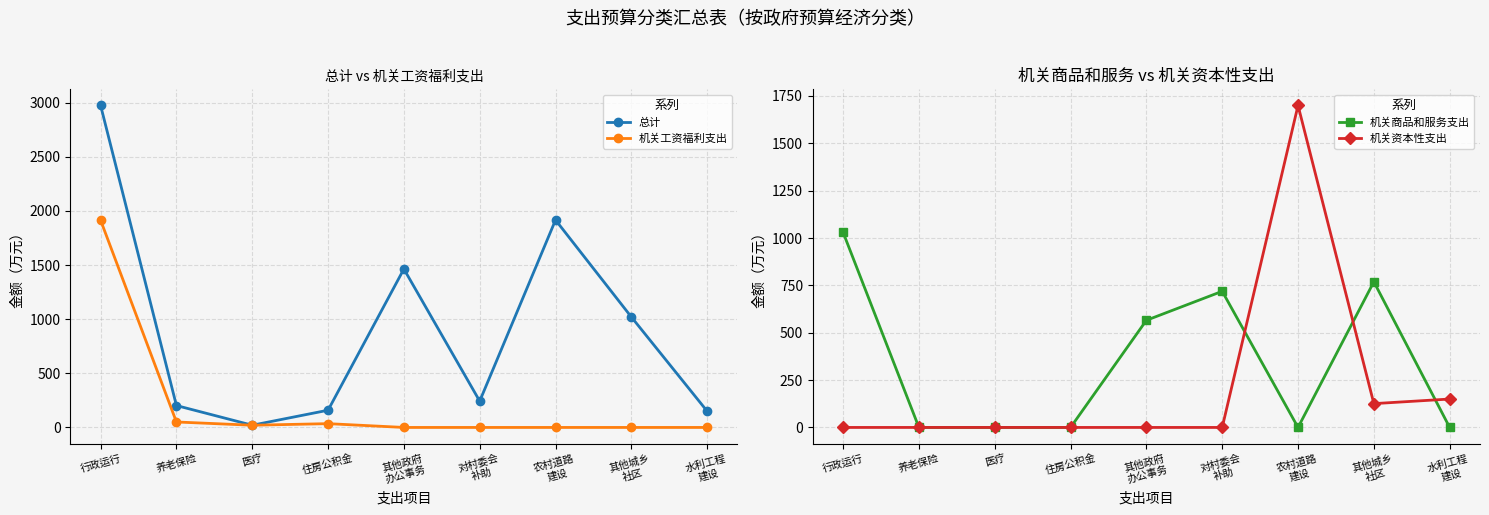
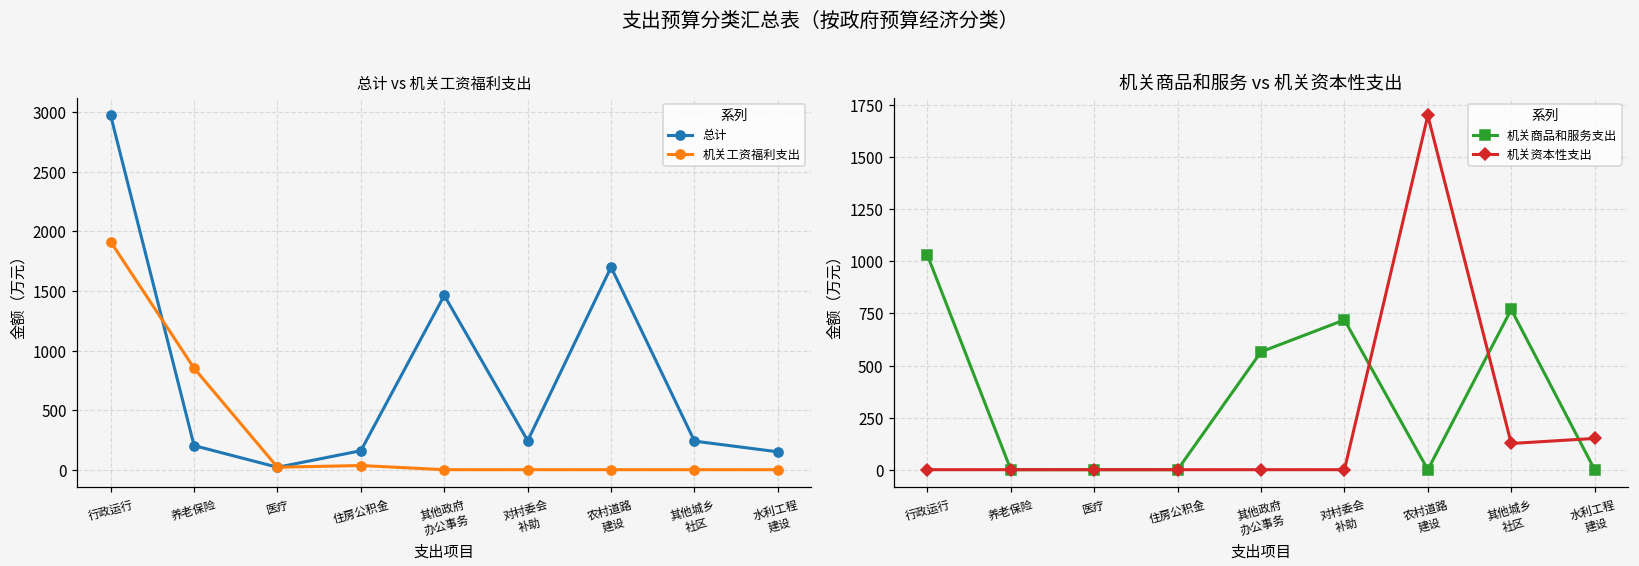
总计 vs 机关工资福利支出, 机关工资福利支出, 养老保险: 50 -> 850
总计 vs 机关工资福利支出, 总计, 农村道路 建设: 1920 -> 1700
总计 vs 机关工资福利支出, 总计, 其他城乡 社区: 1020 -> 240
